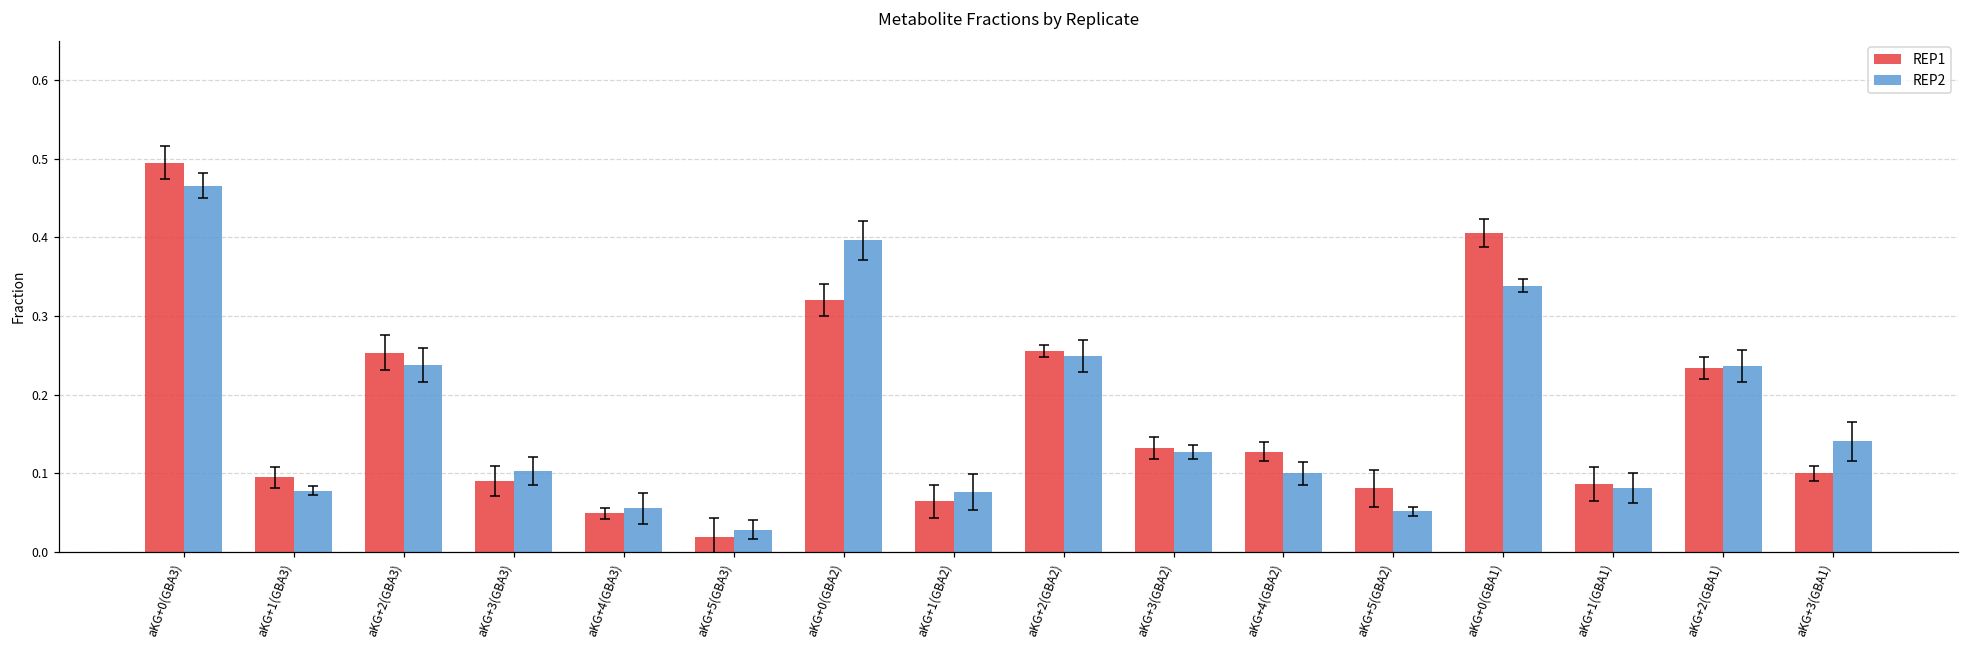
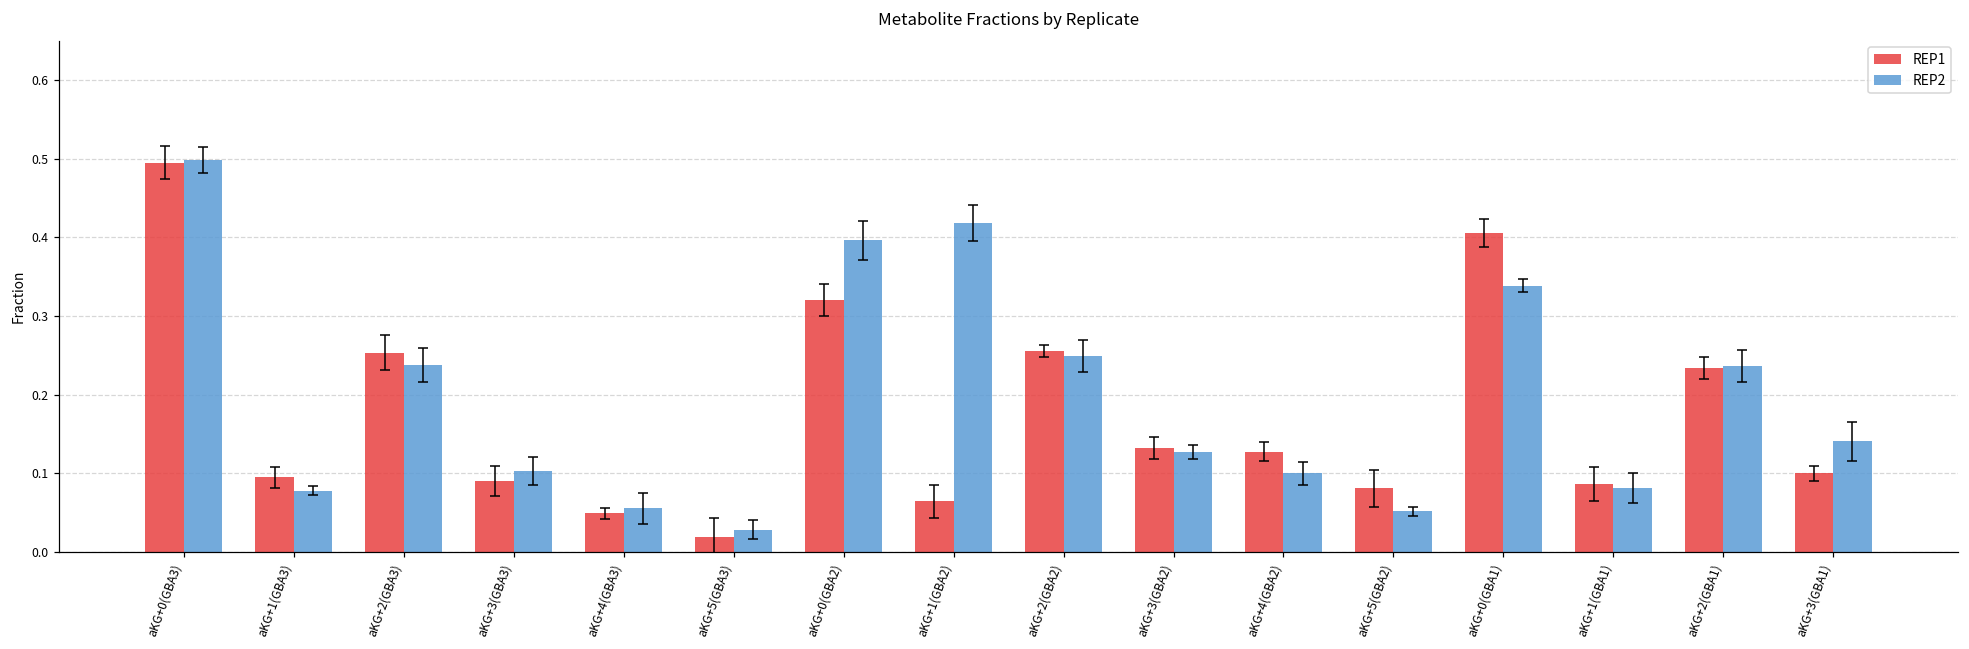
REP2, aKG+0(GBA3): 0.47 -> 0.50
REP2, aKG+1(GBA2): 0.08 -> 0.42
